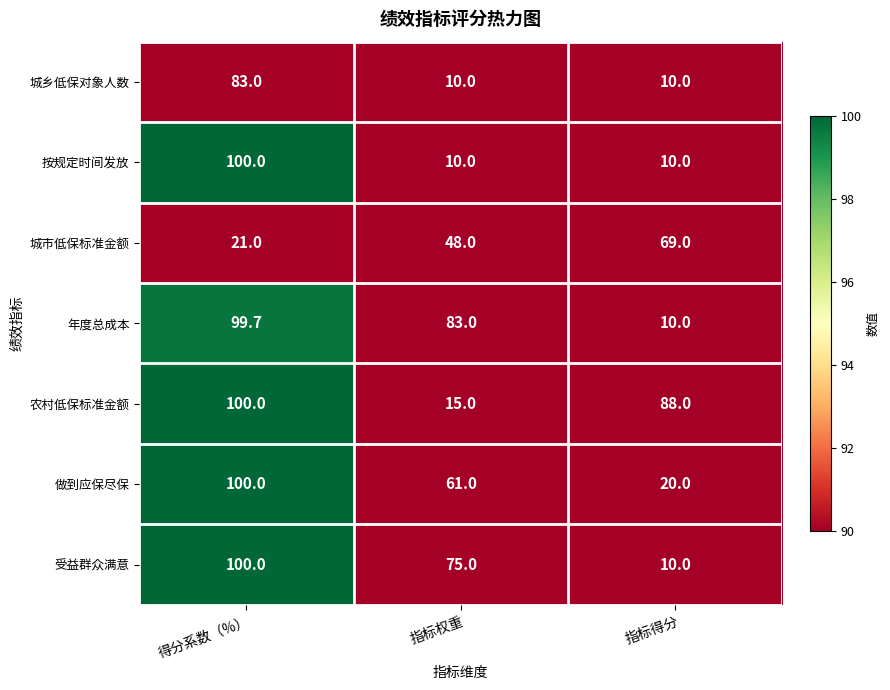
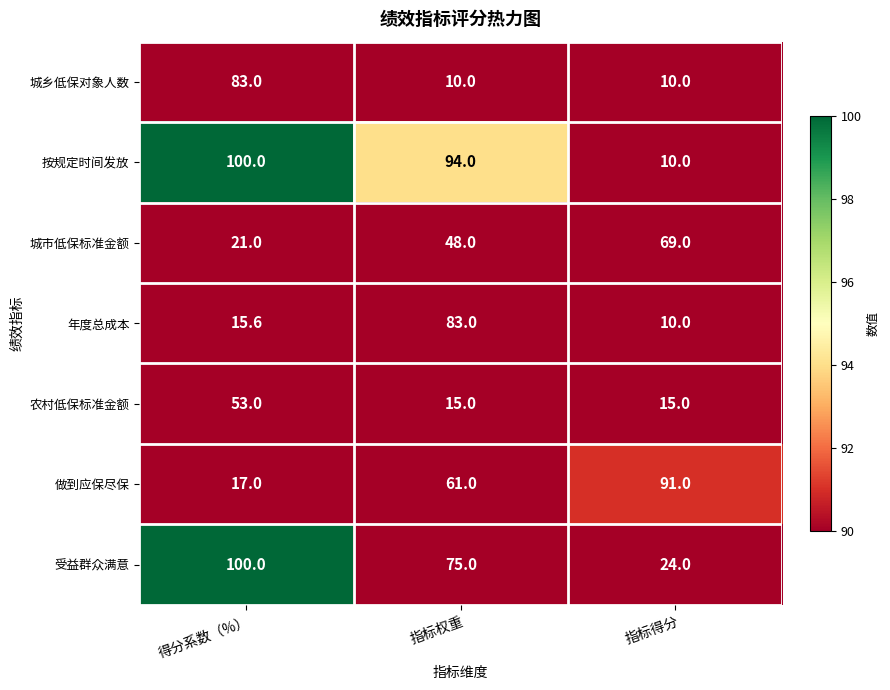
按规定时间发放, 指标权重: 10.0 -> 94.0
年度总成本, 得分系数（%）: 99.7 -> 15.6
农村低保标准金额, 得分系数（%）: 100.0 -> 53.0
农村低保标准金额, 指标得分: 88.0 -> 15.0
做到应保尽保, 得分系数（%）: 100.0 -> 17.0
做到应保尽保, 指标得分: 20.0 -> 91.0
受益群众满意, 指标得分: 10.0 -> 24.0
